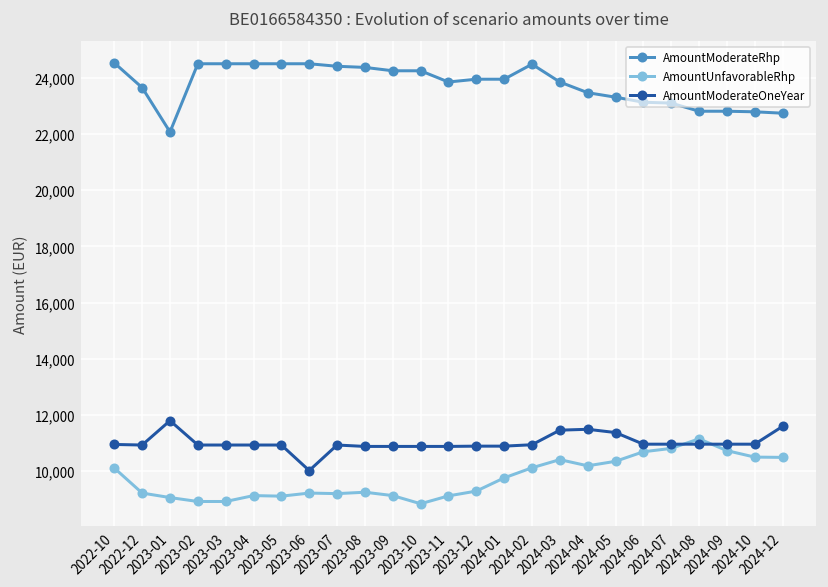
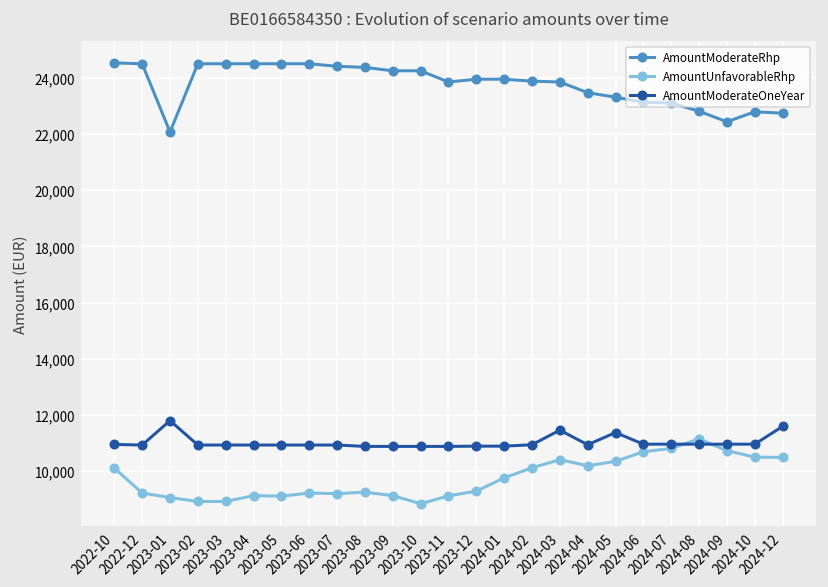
AmountModerateRhp, 2022-12: 23,700 -> 24,500
AmountModerateOneYear, 2023-06: 10,000 -> 10,900
AmountModerateRhp, 2024-02: 24,500 -> 23,900
AmountModerateOneYear, 2024-04: 11,500 -> 10,900
AmountModerateRhp, 2024-09: 22,800 -> 22,400
